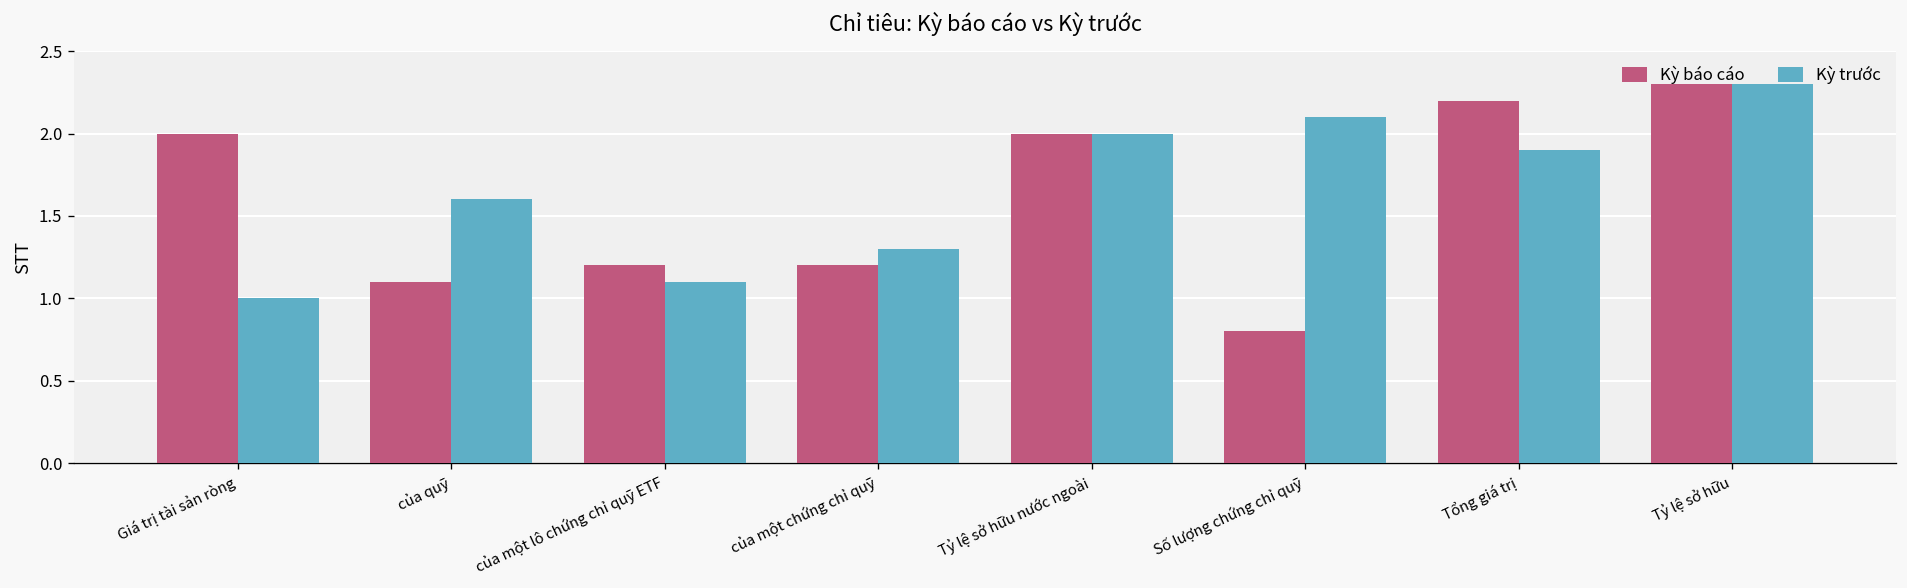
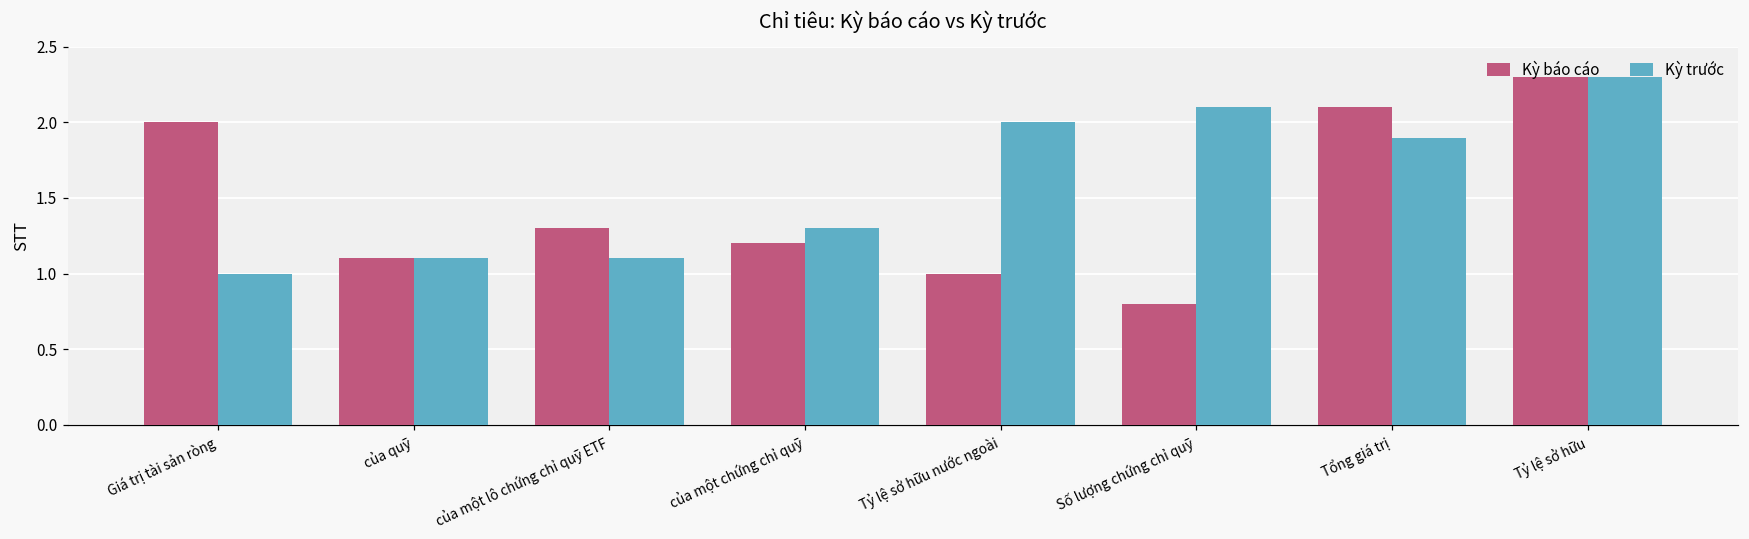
Kỳ trước, của quỹ: 1.6 -> 1.1
Kỳ báo cáo, của một lô chứng chỉ quỹ ETF: 1.2 -> 1.3
Kỳ báo cáo, Tỷ lệ sở hữu nước ngoài: 2 -> 1
Kỳ báo cáo, Tổng giá trị: 2.2 -> 2.1
